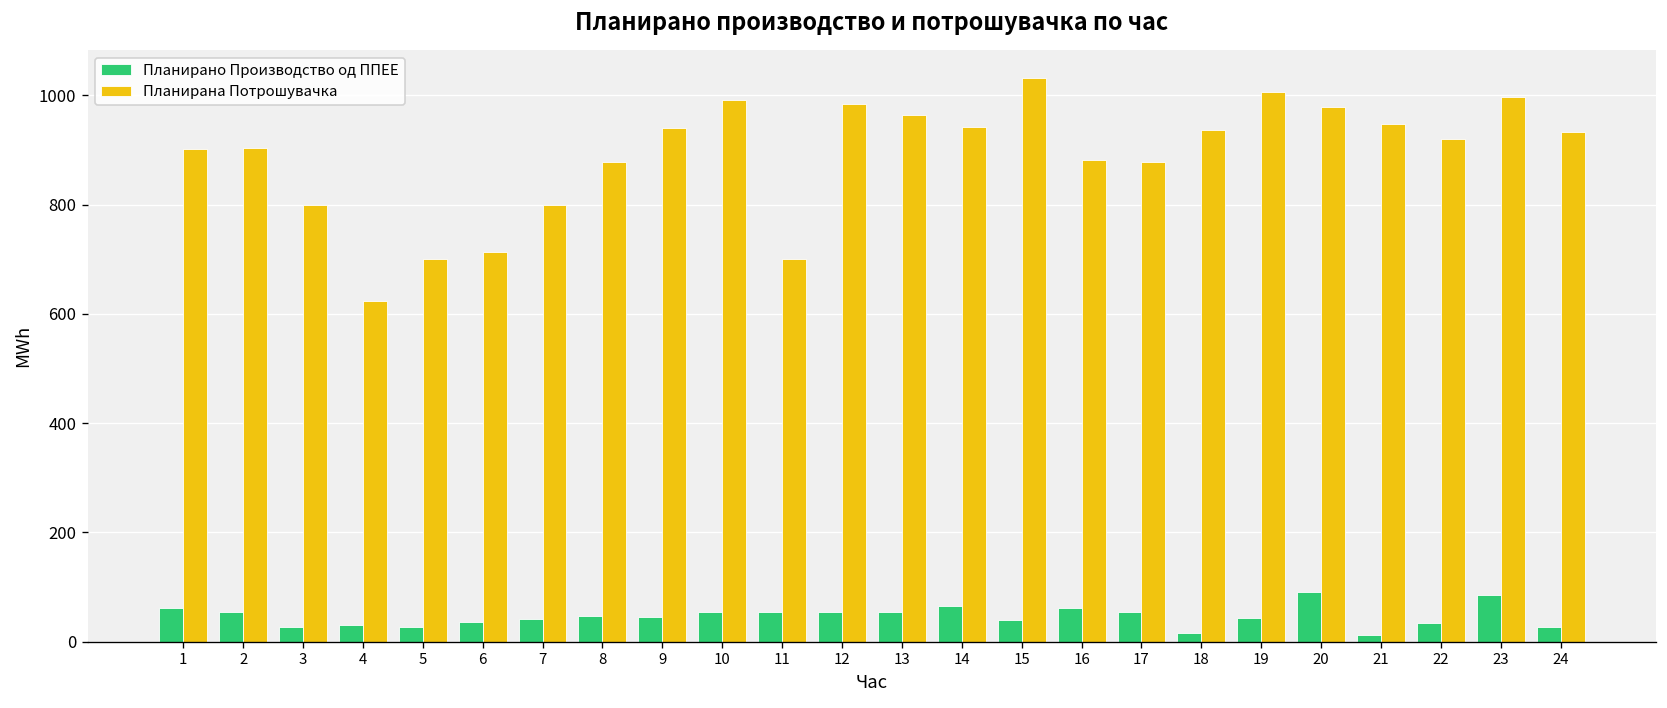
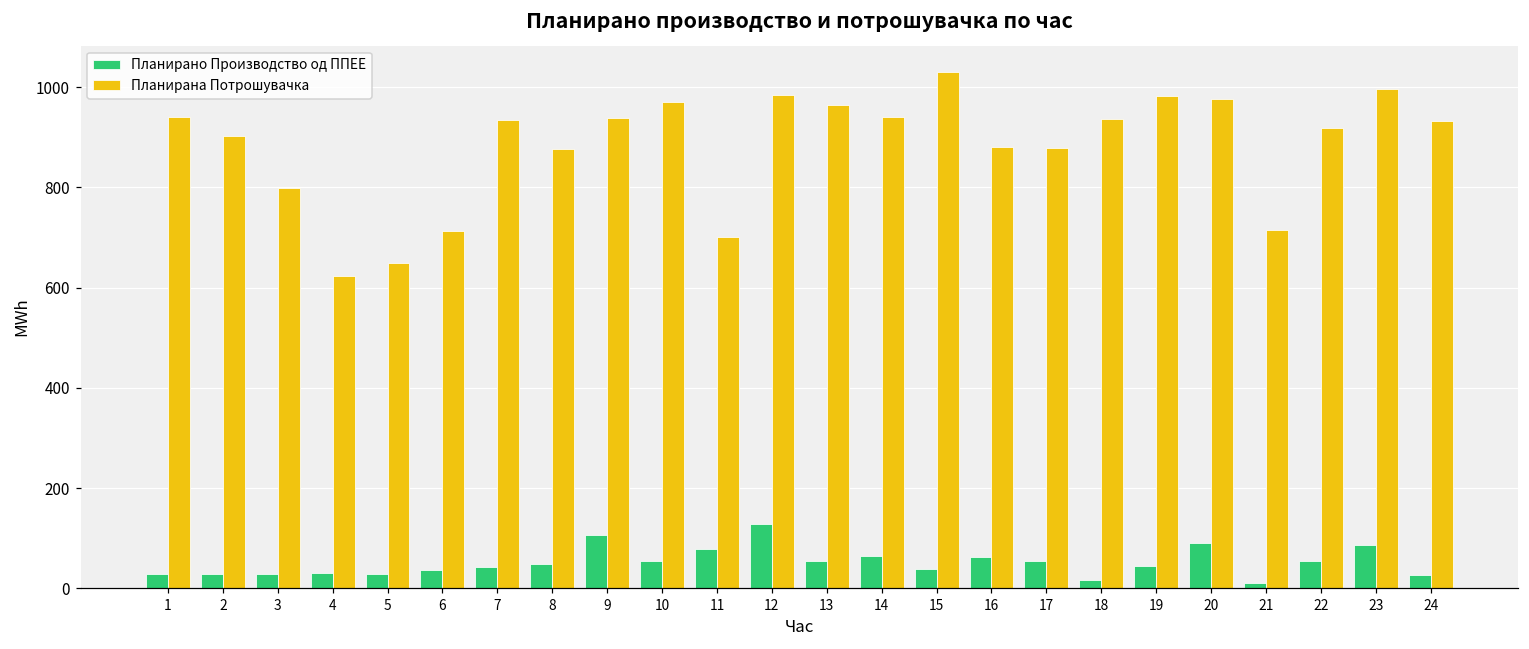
Планирано Производство од ППЕЕ, 1: 60 -> 30
Планирана Потрошувачка, 1: 900 -> 940
Планирано Производство од ППЕЕ, 2: 50 -> 30
Планирана Потрошувачка, 5: 700 -> 650
Планирана Потрошувачка, 7: 800 -> 940
Планирано Производство од ППЕЕ, 9: 50 -> 110
Планирана Потрошувачка, 10: 990 -> 970
Планирано Производство од ППЕЕ, 11: 50 -> 80
Планирано Производство од ППЕЕ, 12: 50 -> 130
Планирана Потрошувачка, 19: 1010 -> 980
Планирана Потрошувачка, 21: 950 -> 720
Планирано Производство од ППЕЕ, 22: 30 -> 50
